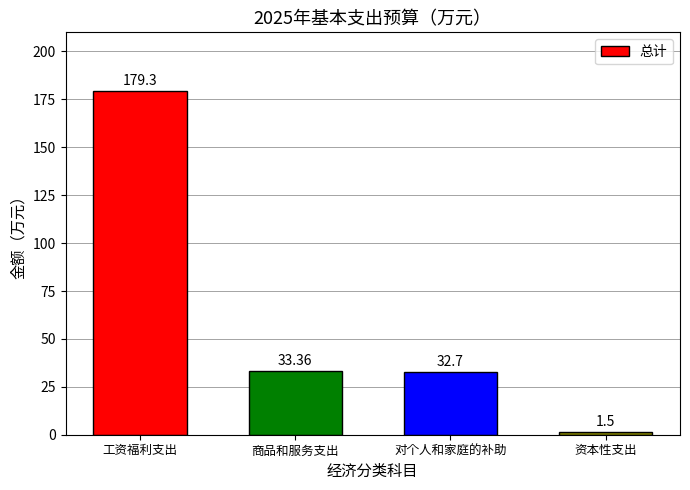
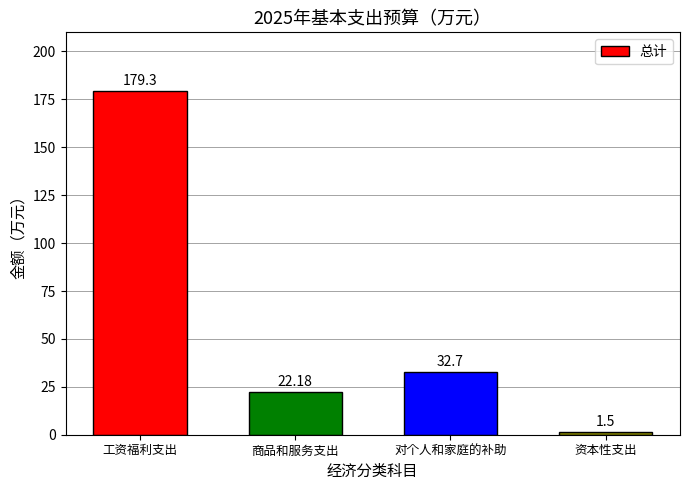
商品和服务支出: 33.36 -> 22.18
